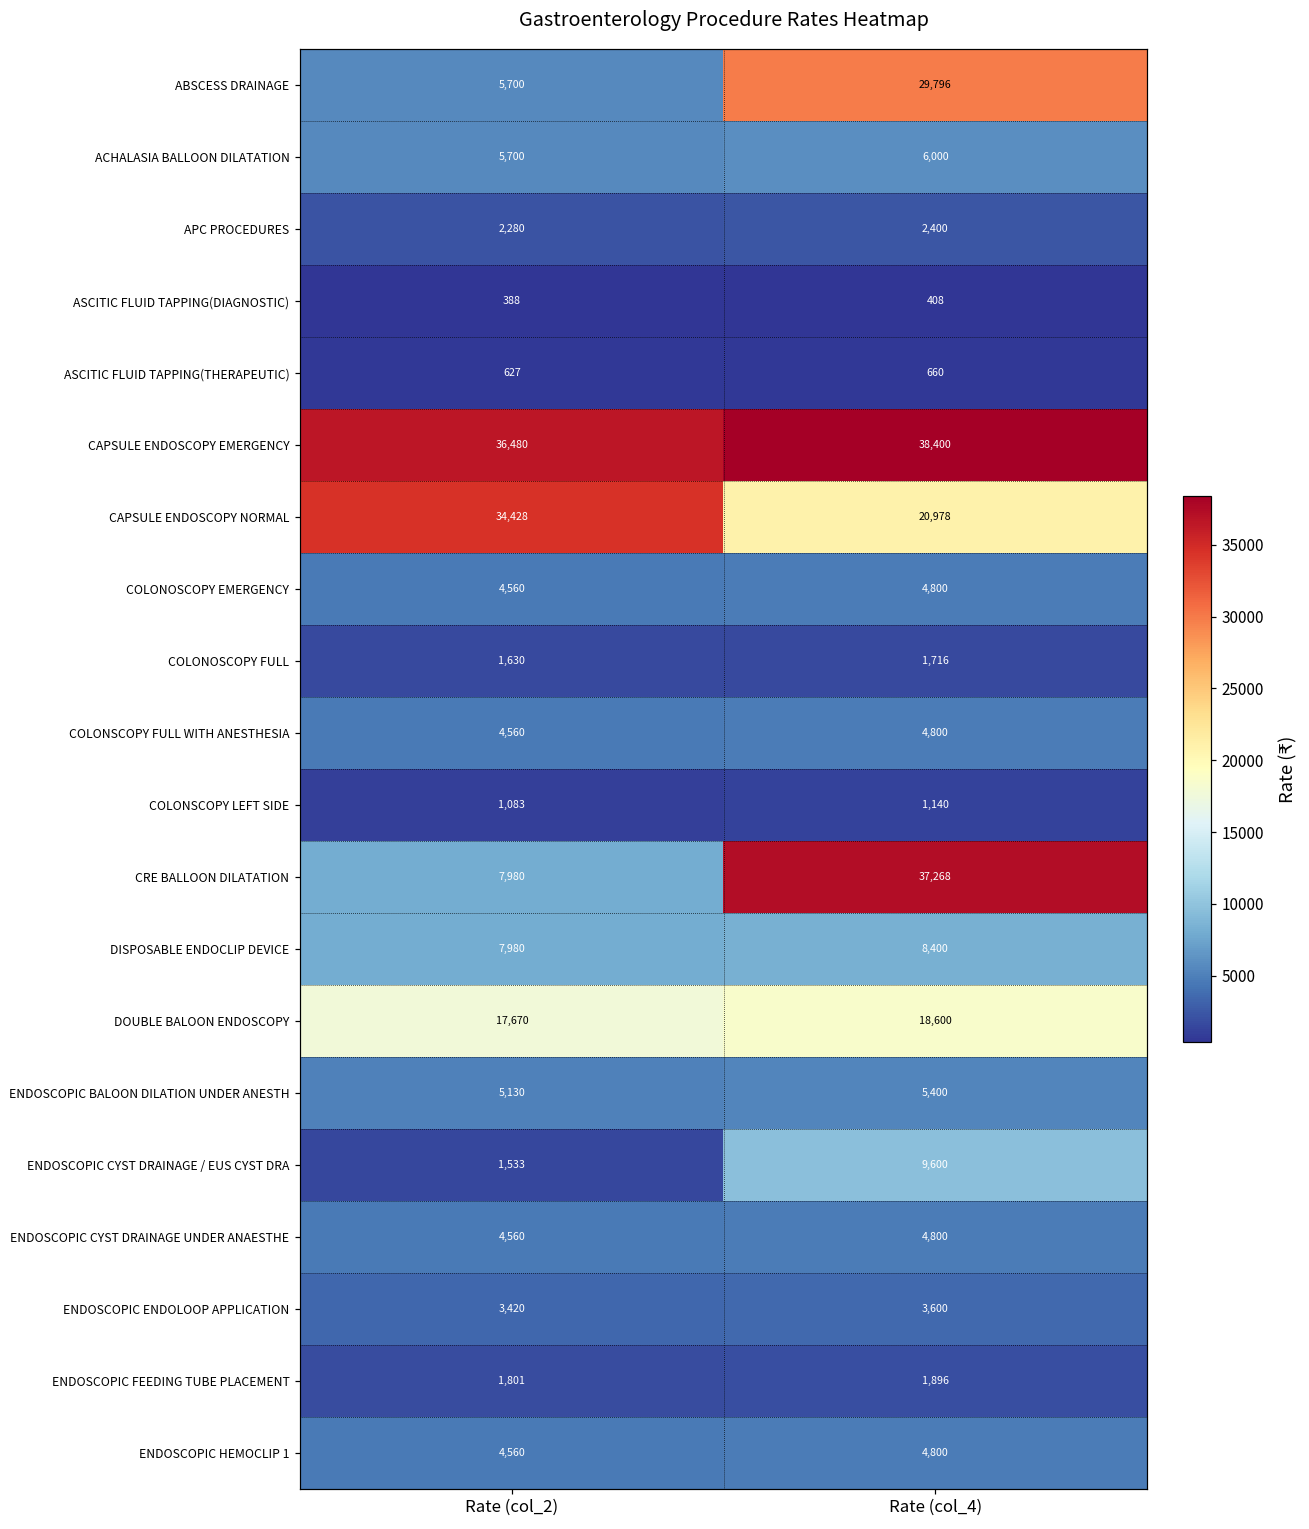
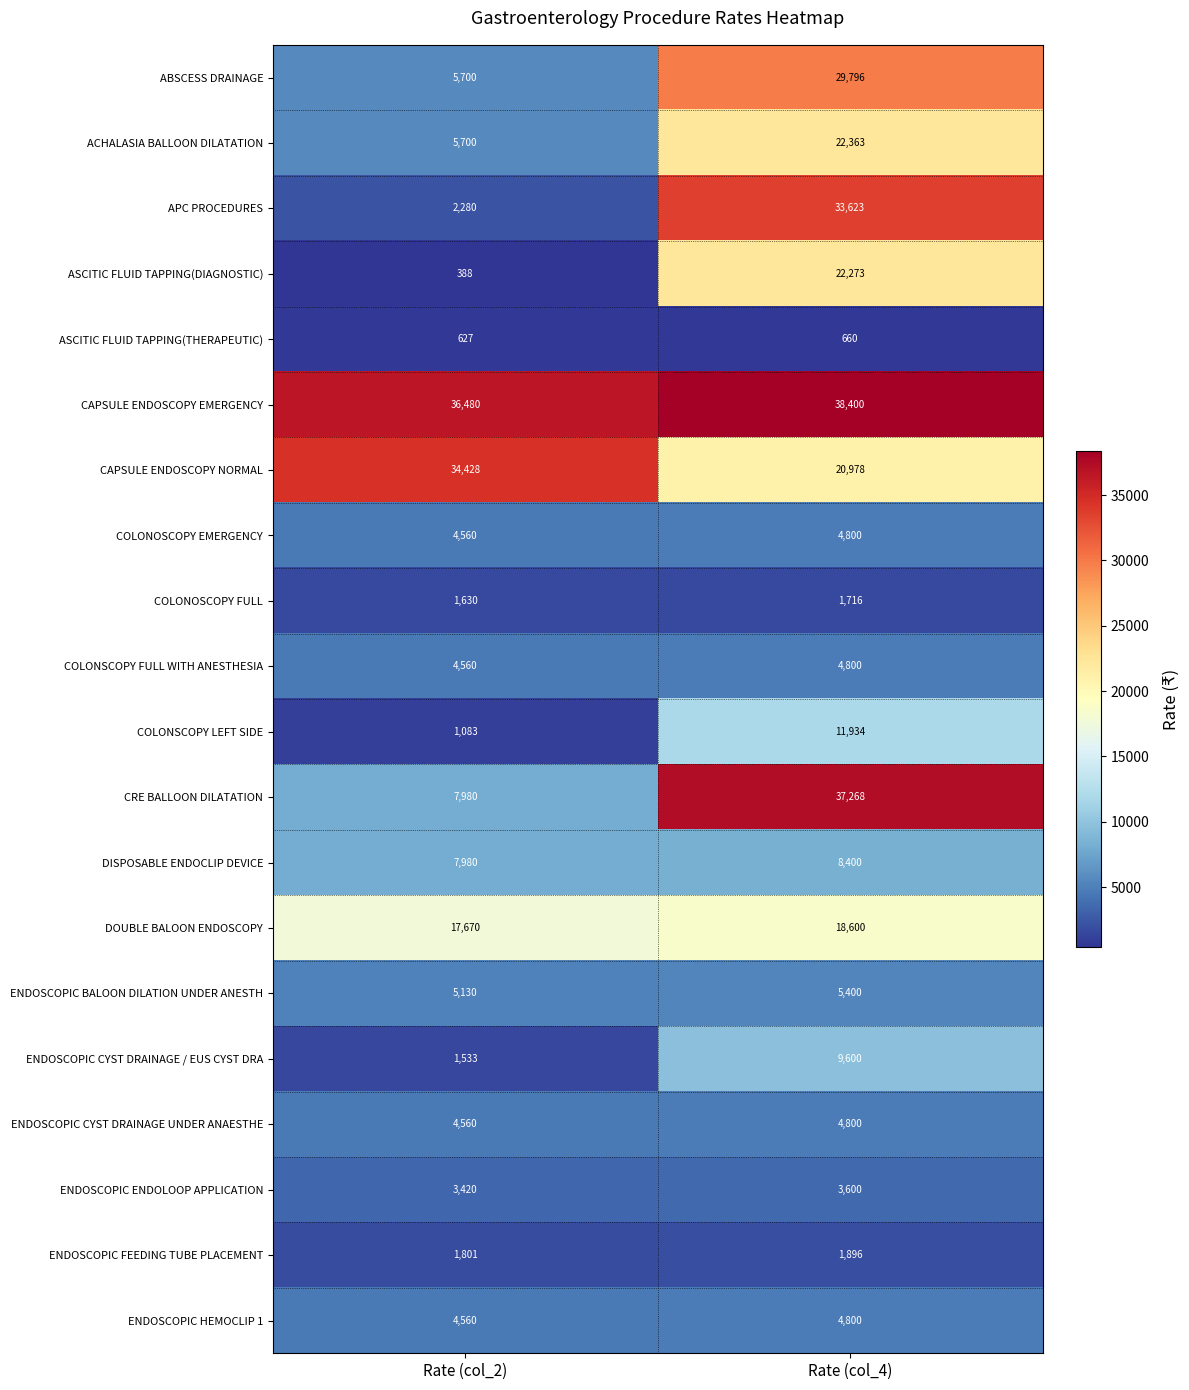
ACHALASIA BALLOON DILATATION, Rate (col_4): 6,000 -> 22,363
APC PROCEDURES, Rate (col_4): 2,400 -> 33,623
ASCITIC FLUID TAPPING(DIAGNOSTIC), Rate (col_4): 408 -> 22,273
COLONSCOPY LEFT SIDE, Rate (col_4): 1,140 -> 11,934
